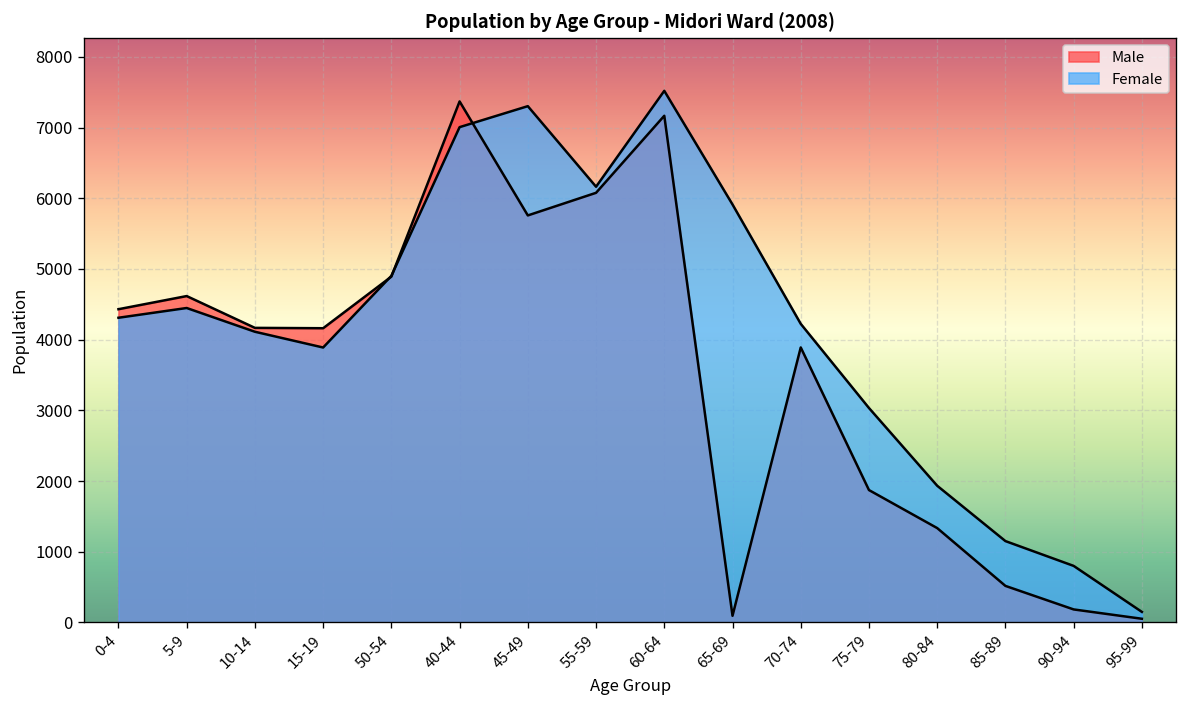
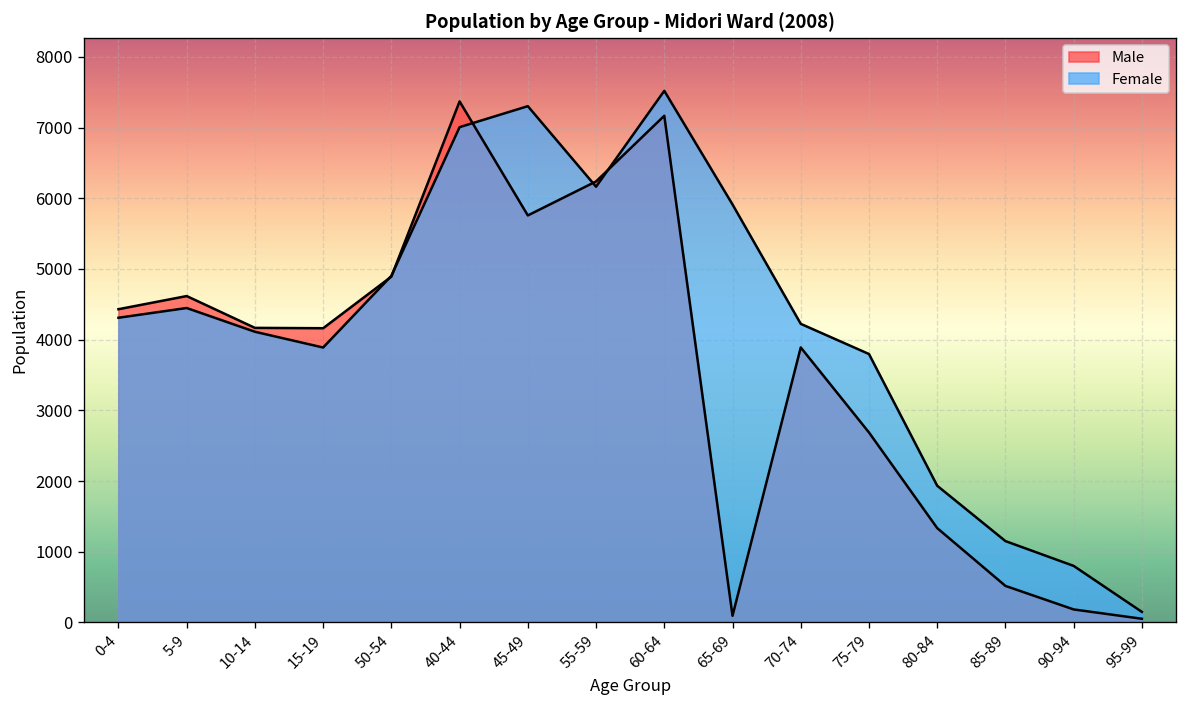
Male, 55-59: 6100 -> 6200
Male, 75-79: 1900 -> 2700
Female, 75-79: 3000 -> 3800
